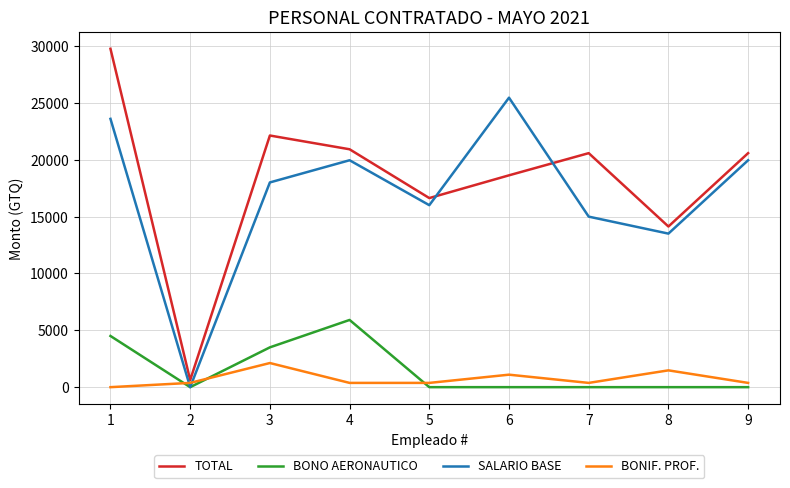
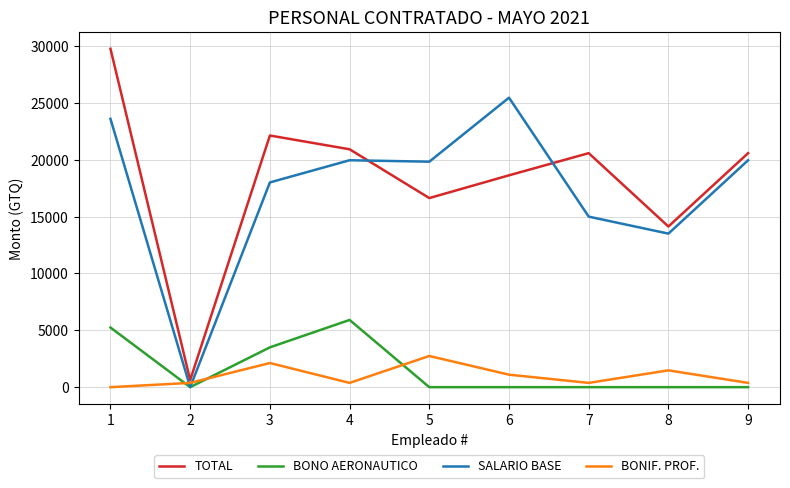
BONO AERONAUTICO, 1: 4500 -> 5200
SALARIO BASE, 5: 16000 -> 19800
BONIF. PROF., 5: 400 -> 2700
